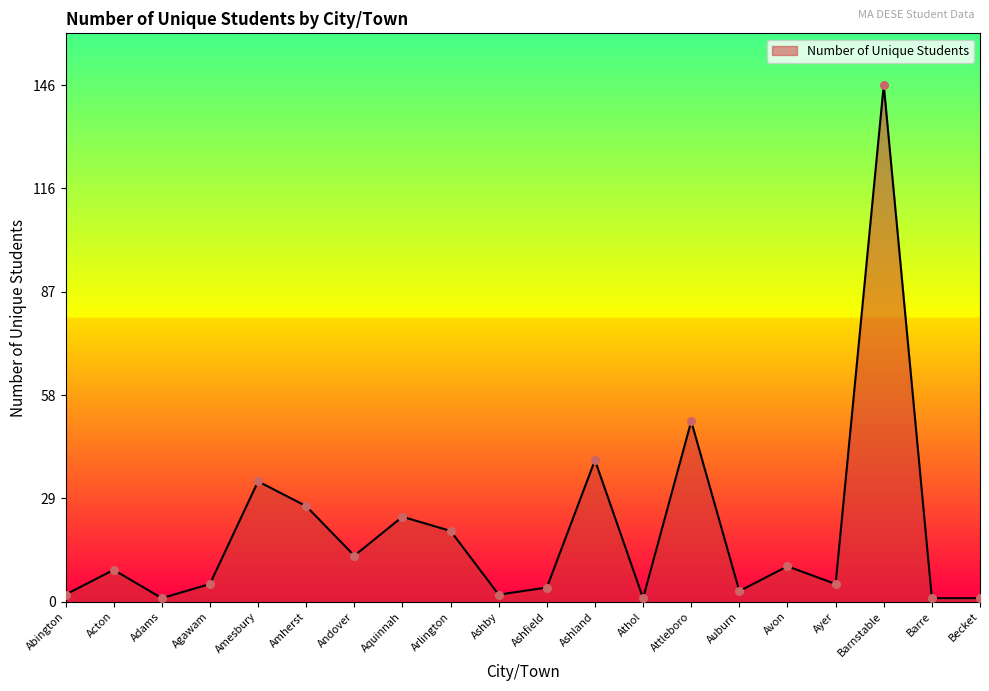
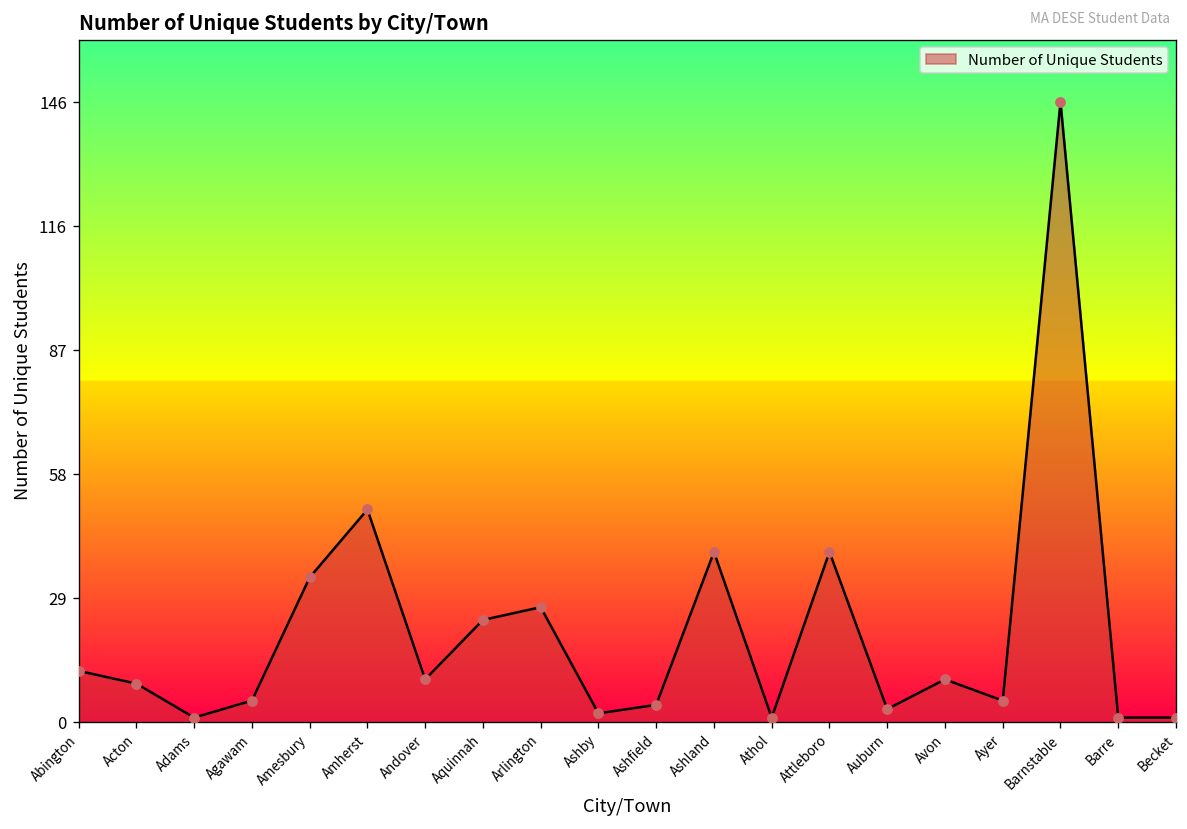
Abington: 2 -> 12
Amherst: 27 -> 50
Andover: 13 -> 10
Arlington: 20 -> 27
Attleboro: 51 -> 40
